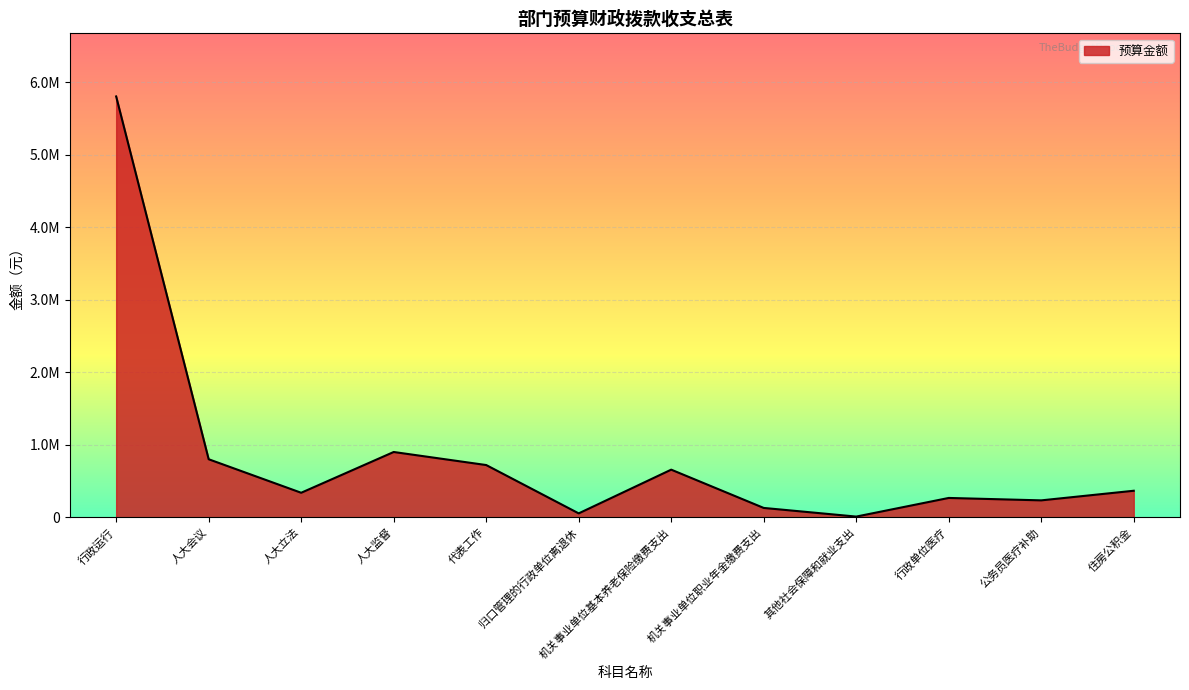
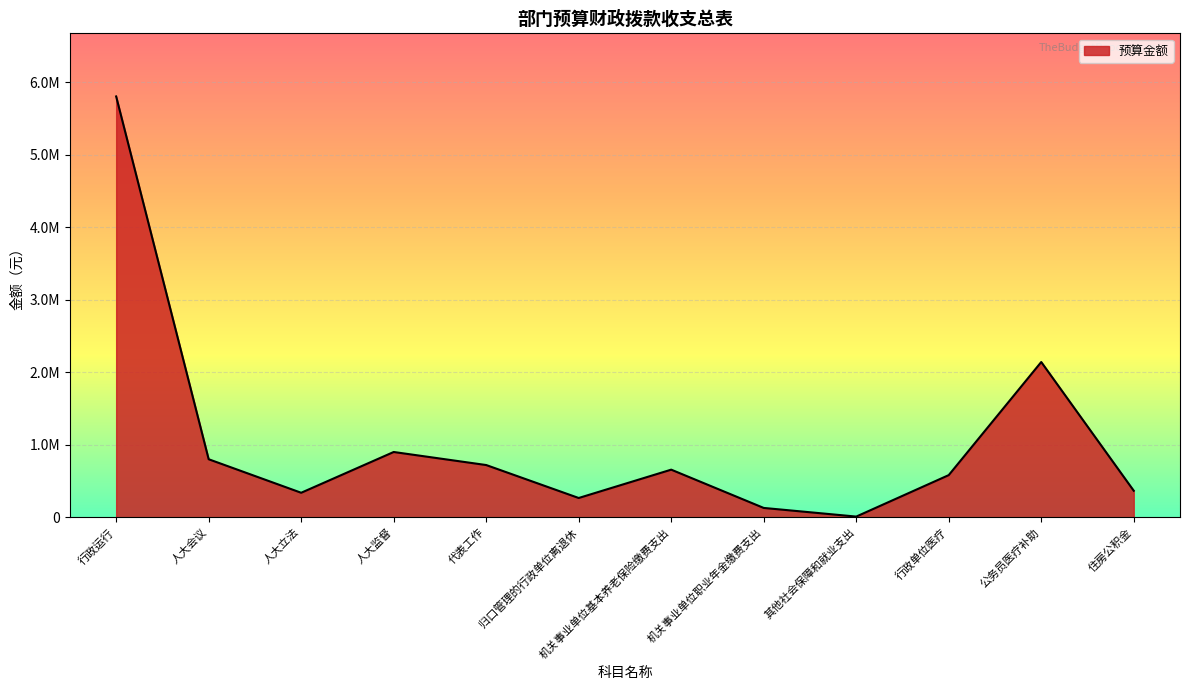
归口管理的行政单位离退休: 100000 -> 300000
行政单位医疗: 300000 -> 600000
公务员医疗补助: 200000 -> 2100000
